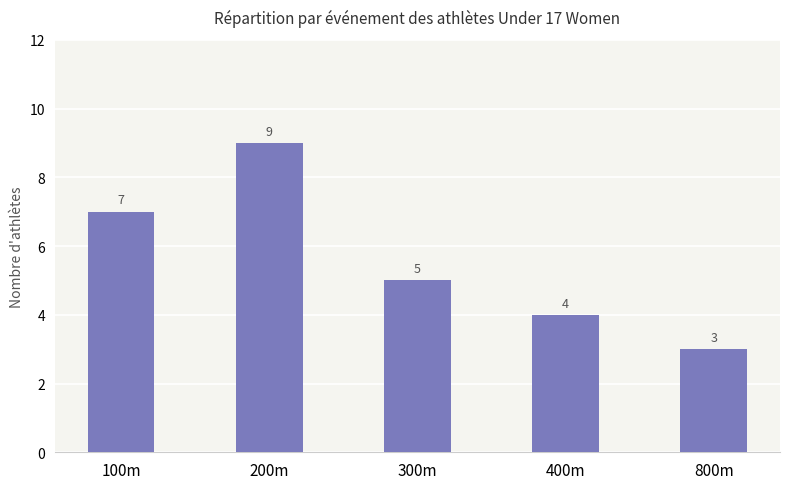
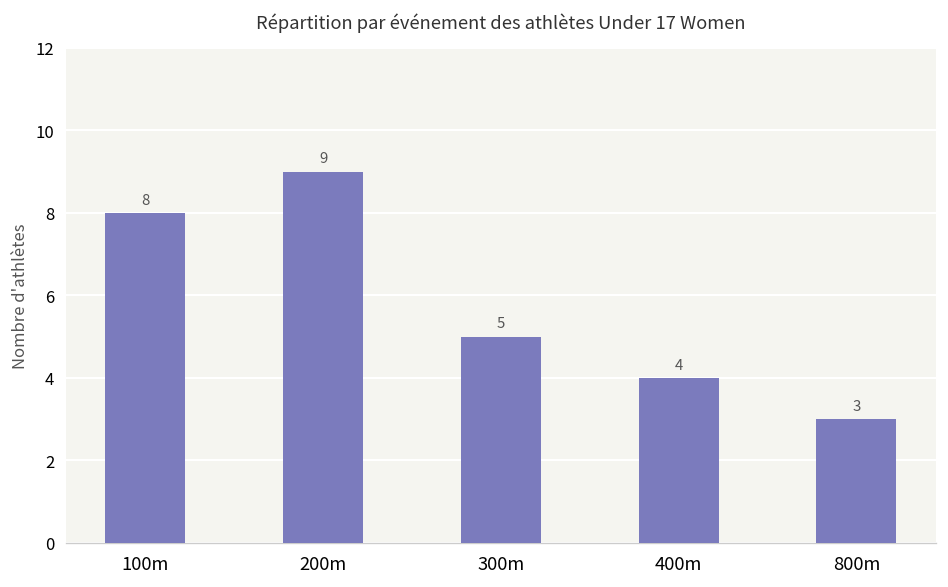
100m: 7 -> 8
